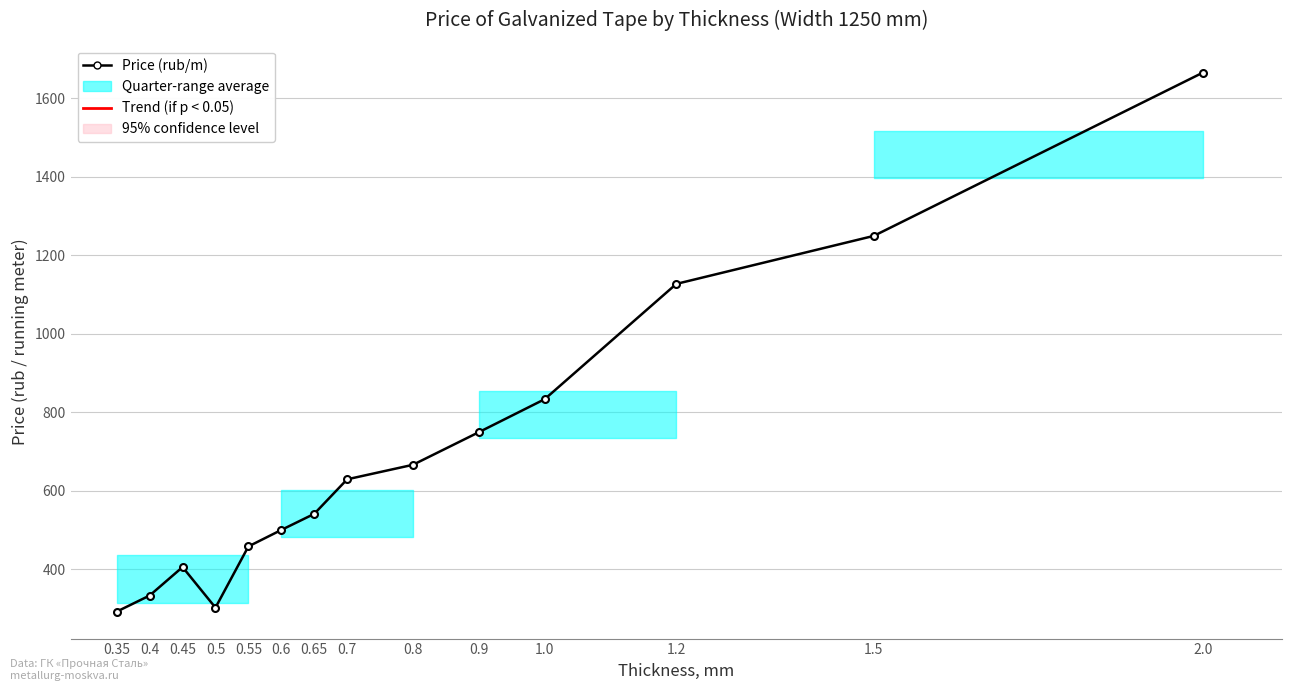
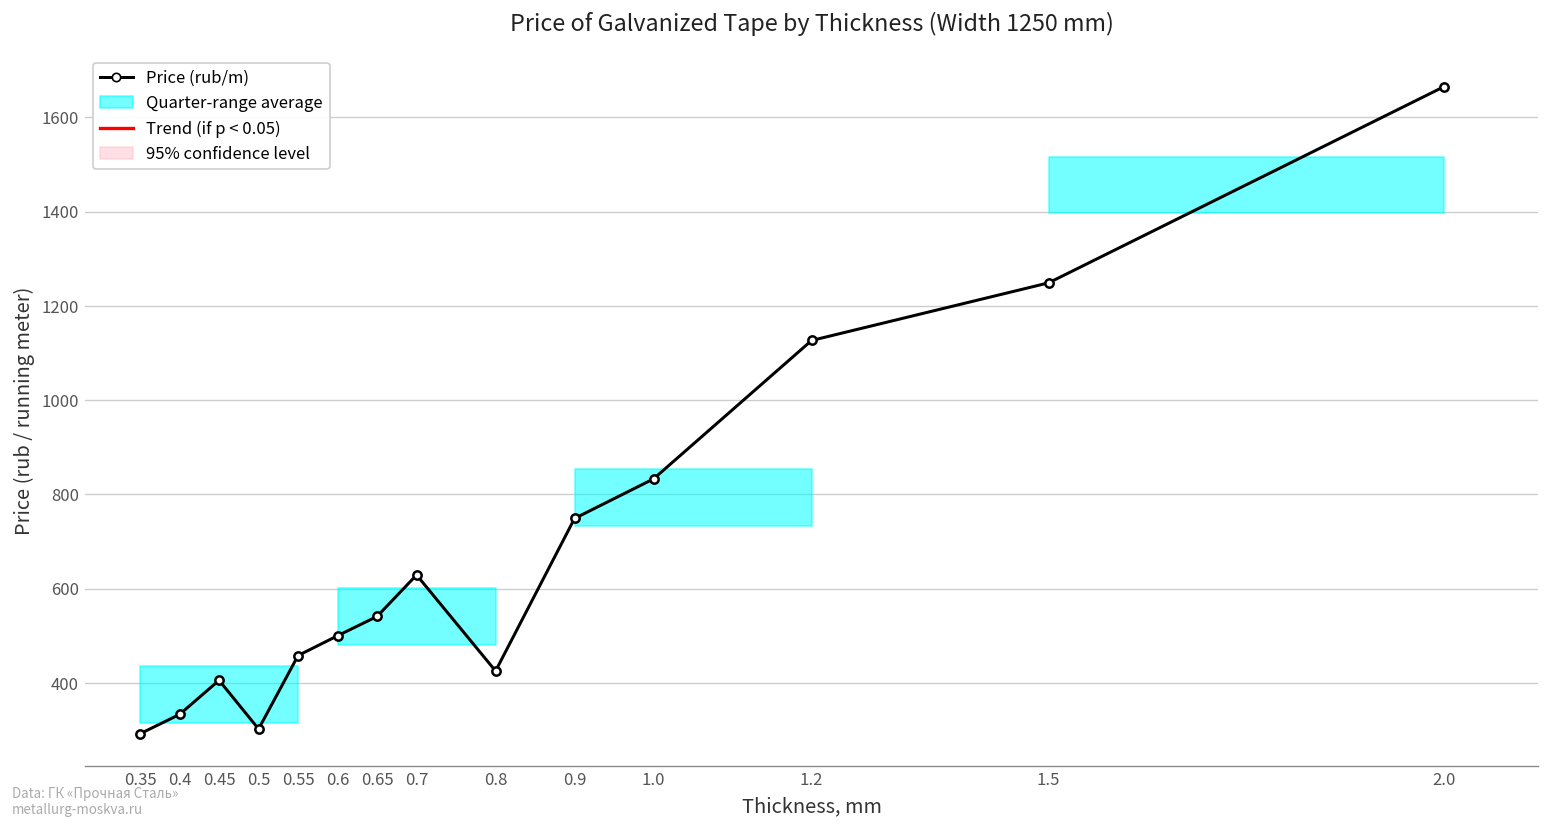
0.8: 670 -> 430
